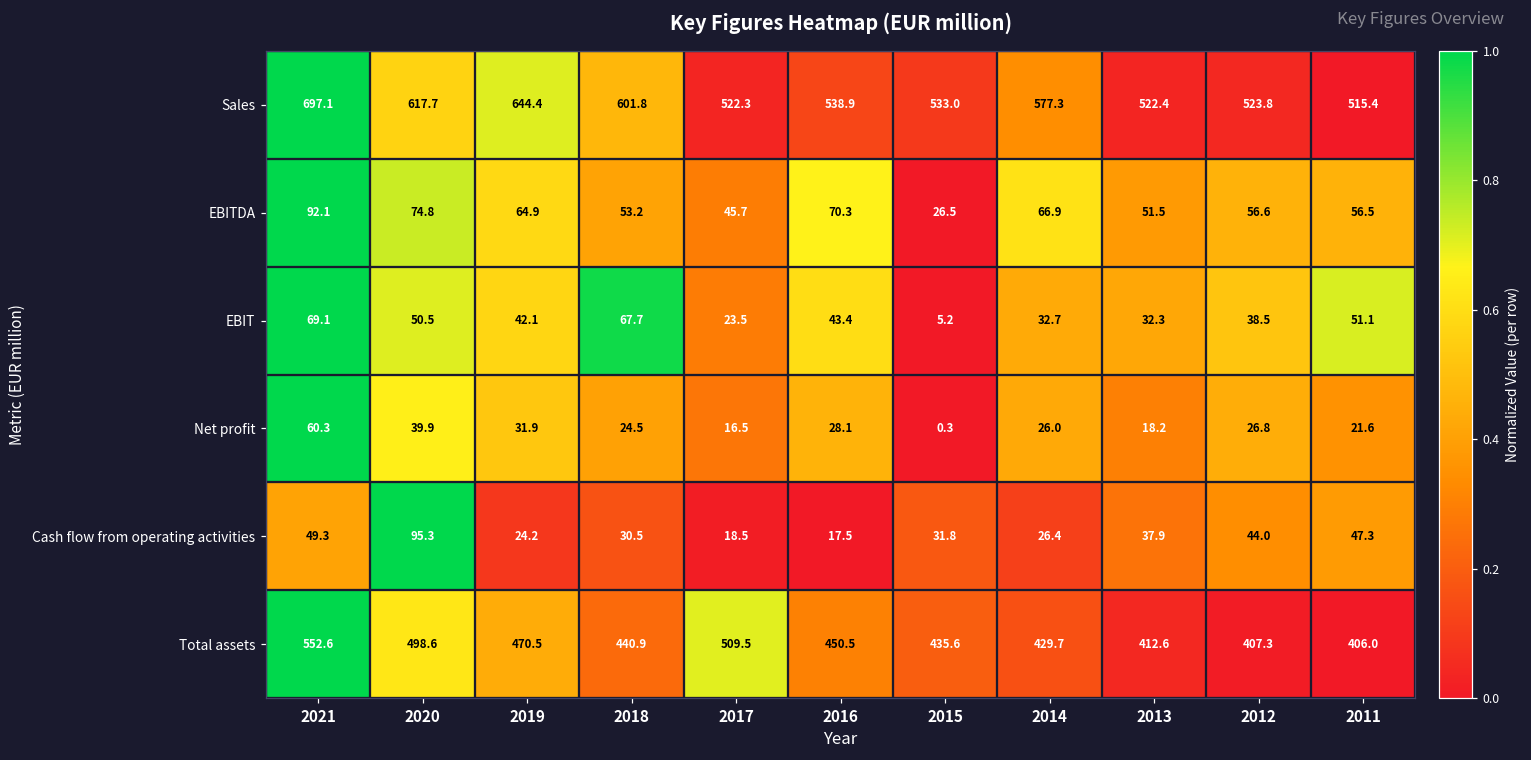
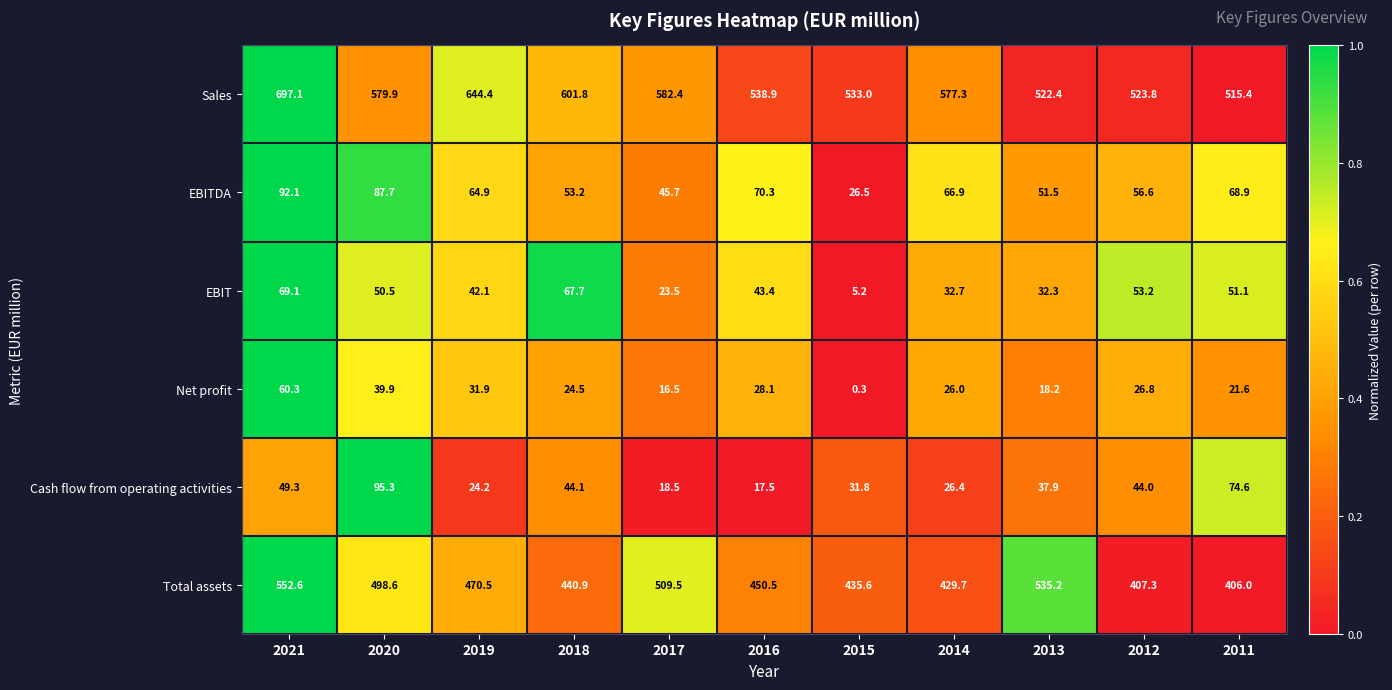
Sales, 2020: 617.7 -> 579.9
Sales, 2017: 522.3 -> 582.4
EBITDA, 2020: 74.8 -> 87.7
EBITDA, 2011: 56.5 -> 68.9
EBIT, 2012: 38.5 -> 53.2
Cash flow from operating activities, 2018: 30.5 -> 44.1
Cash flow from operating activities, 2011: 47.3 -> 74.6
Total assets, 2013: 412.6 -> 535.2
